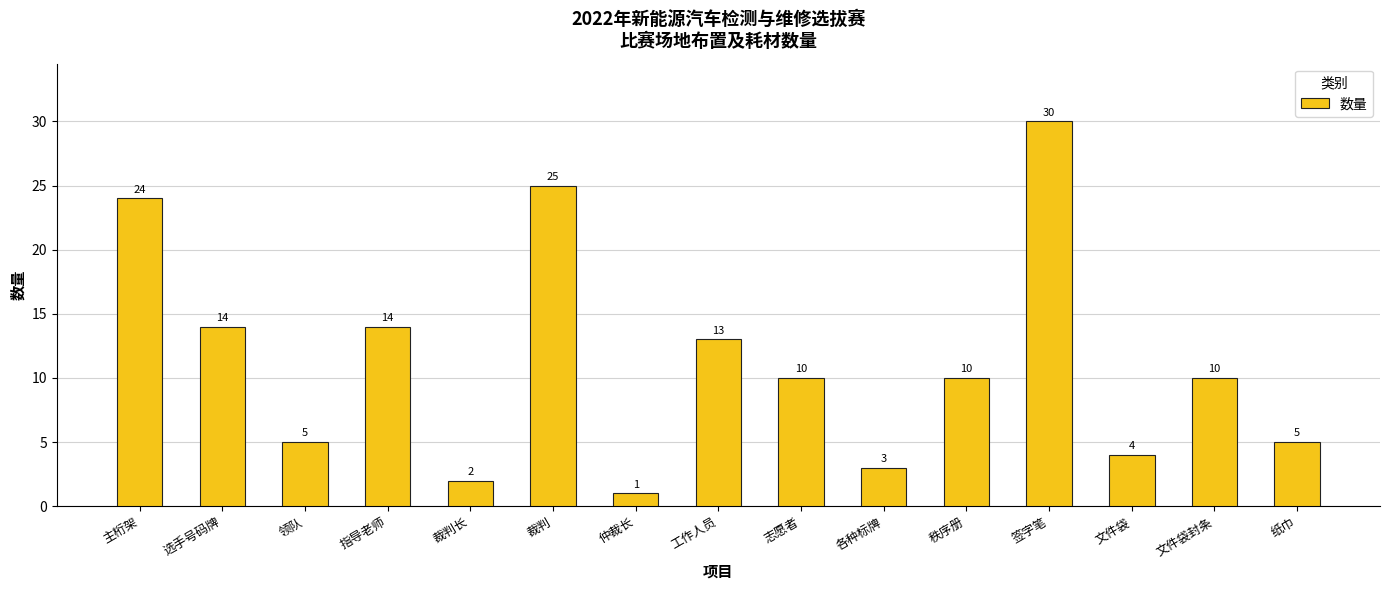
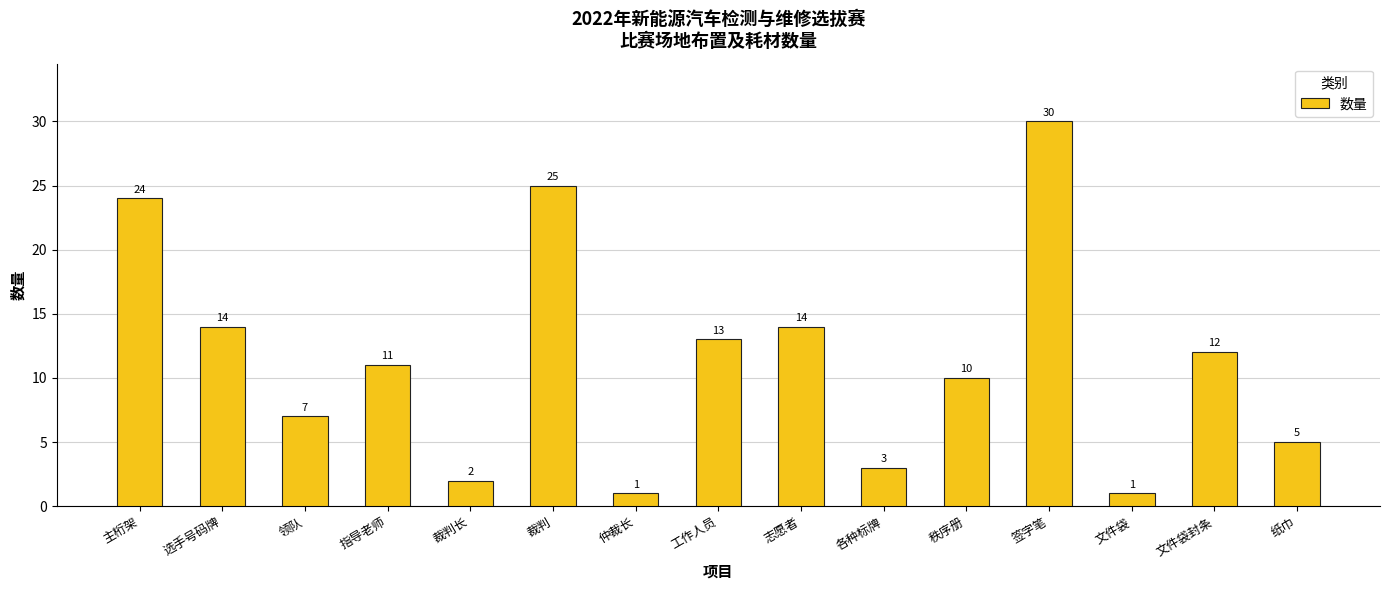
领队: 5 -> 7
指导老师: 14 -> 11
志愿者: 10 -> 14
文件袋: 4 -> 1
文件袋封条: 10 -> 12
